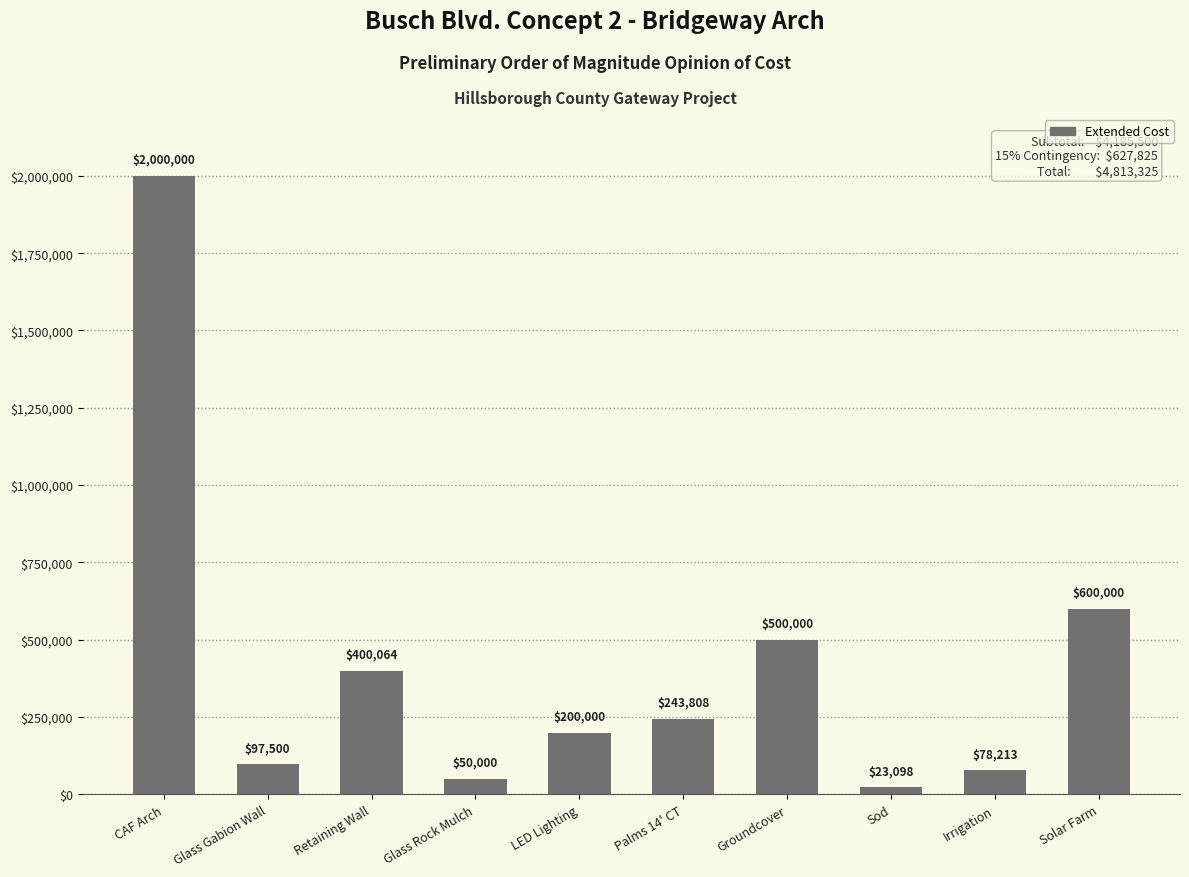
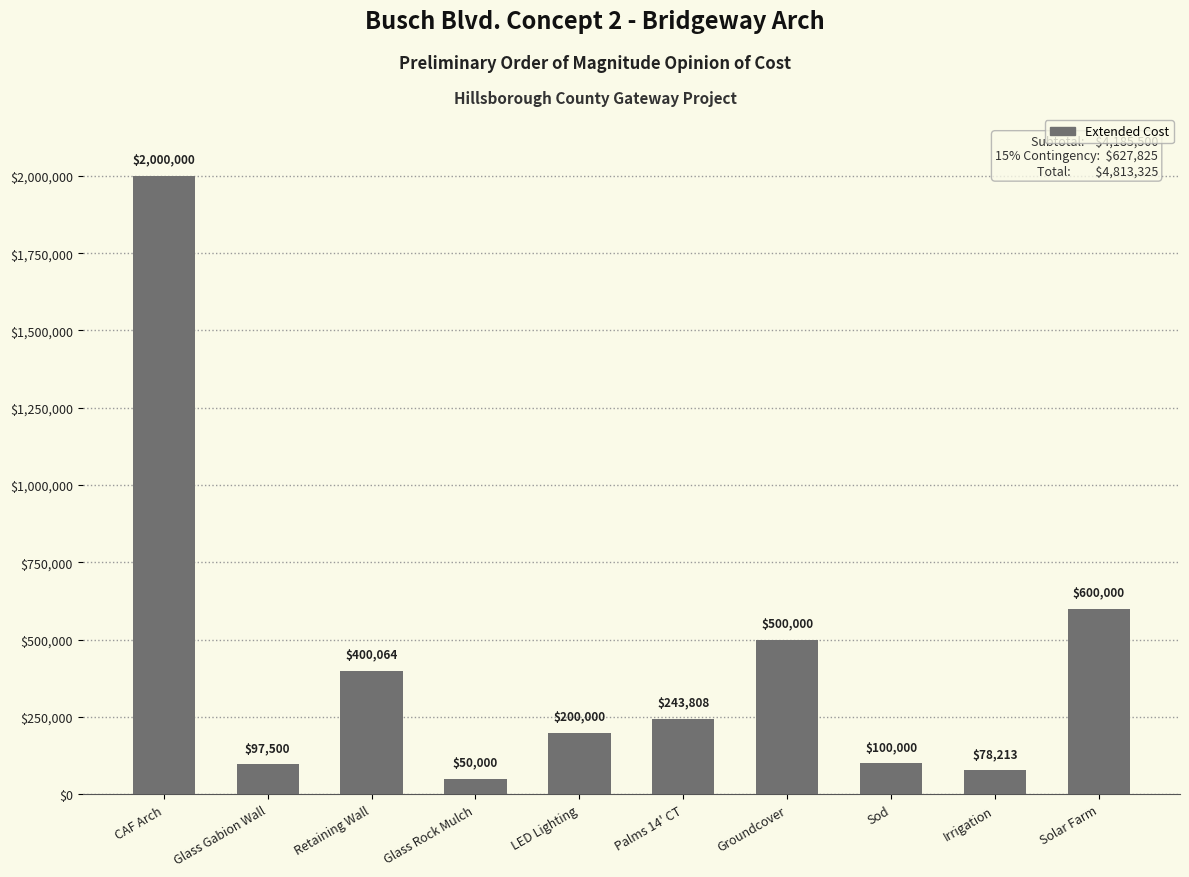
Sod: $23,098 -> $100,000
